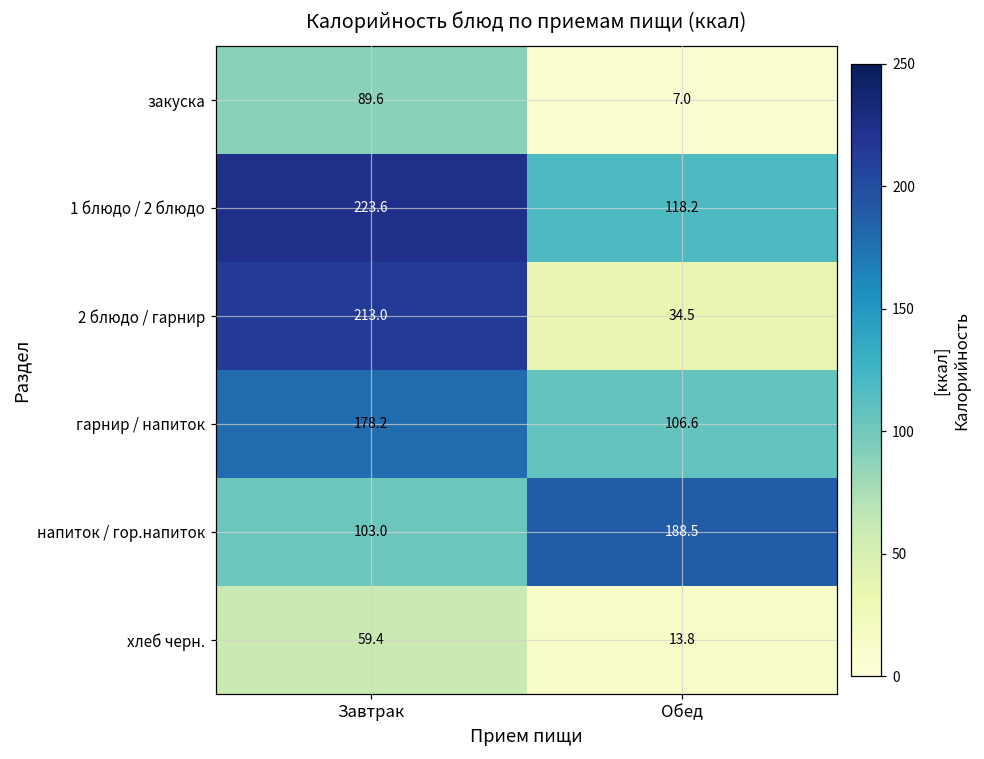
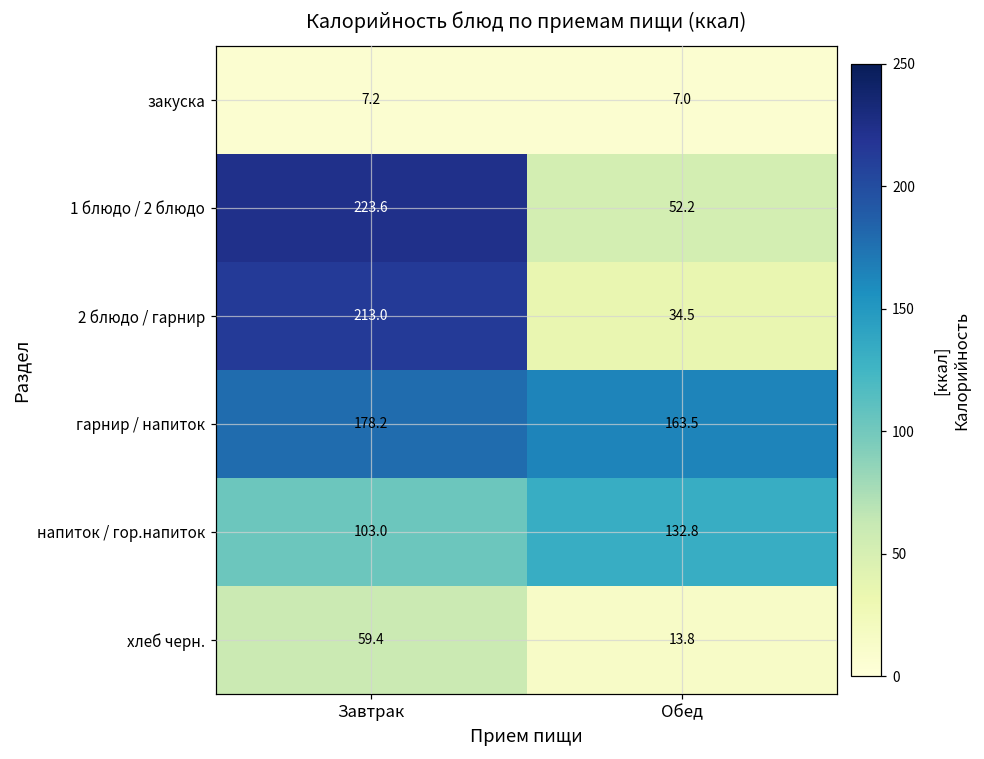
закуска, Завтрак: 89.6 -> 7.2
1 блюдо / 2 блюдо, Обед: 118.2 -> 52.2
гарнир / напиток, Обед: 106.6 -> 163.5
напиток / гор.напиток, Обед: 188.5 -> 132.8
